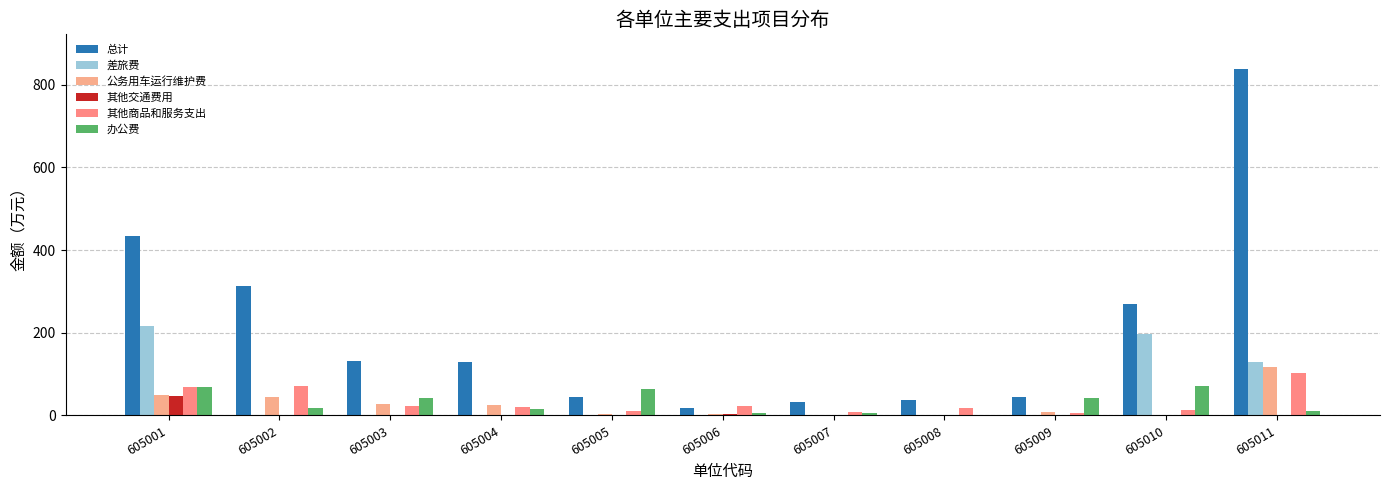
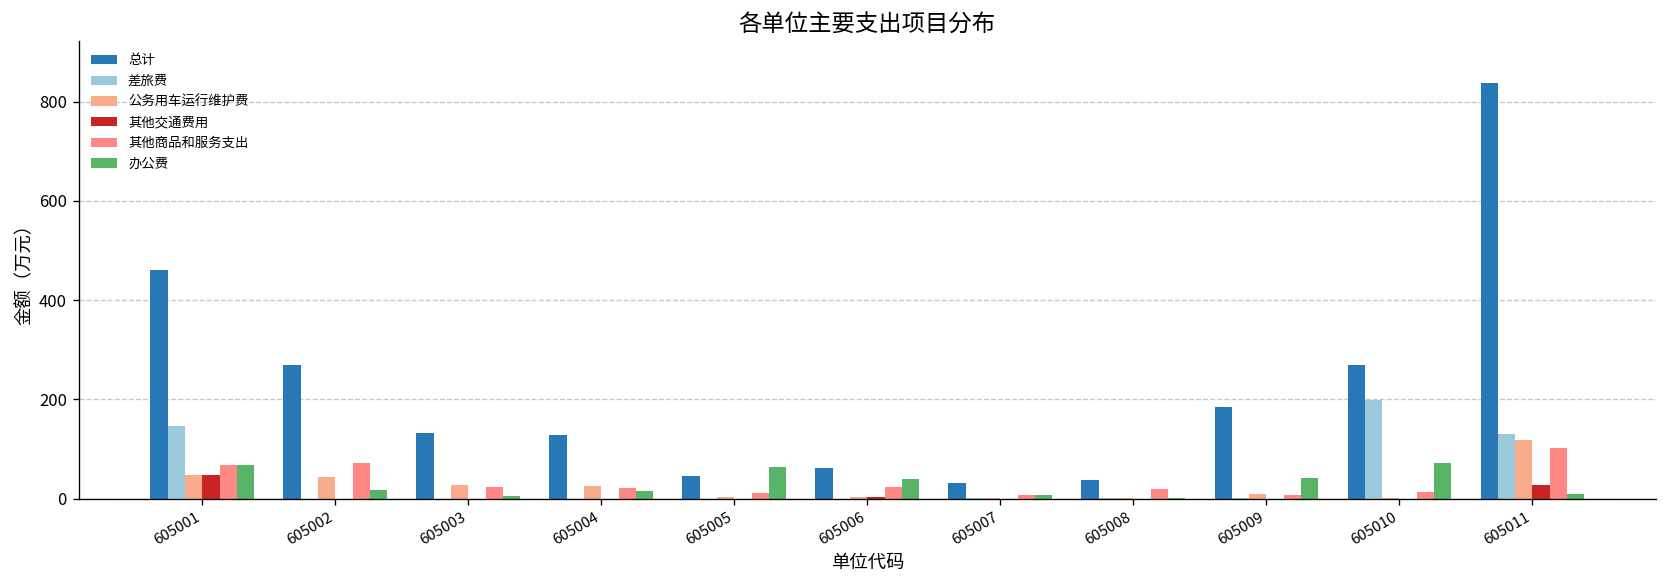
总计, 605001: 430 -> 460
差旅费, 605001: 220 -> 150
总计, 605002: 310 -> 270
办公费, 605003: 40 -> 10
总计, 605006: 20 -> 60
办公费, 605006: 10 -> 40
总计, 605009: 50 -> 180
其他交通费用, 605011: 0 -> 30
